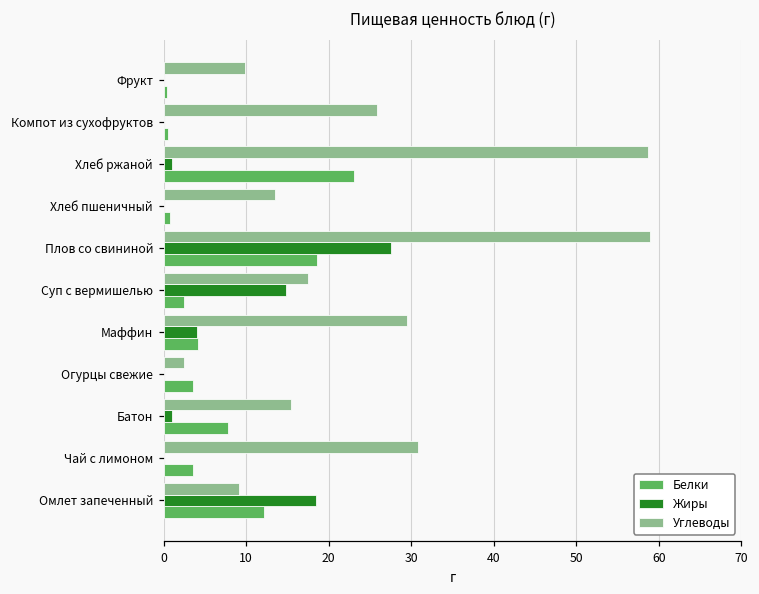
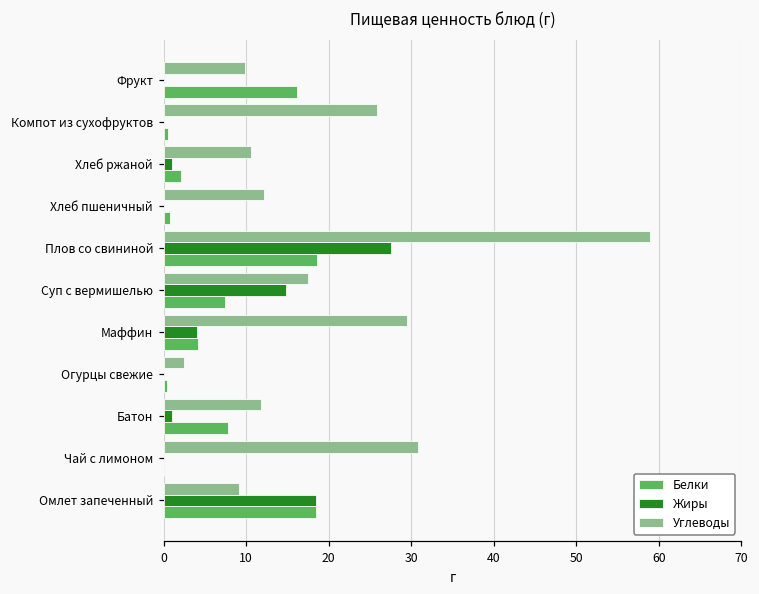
Белки, Фрукт: 0 -> 16
Углеводы, Хлеб ржаной: 59 -> 11
Белки, Хлеб ржаной: 23 -> 2
Углеводы, Хлеб пшеничный: 14 -> 12
Белки, Суп с вермишелью: 2 -> 7
Белки, Огурцы свежие: 4 -> 0
Углеводы, Батон: 15 -> 12
Белки, Чай с лимоном: 4 -> 0
Белки, Омлет запеченный: 12 -> 18
